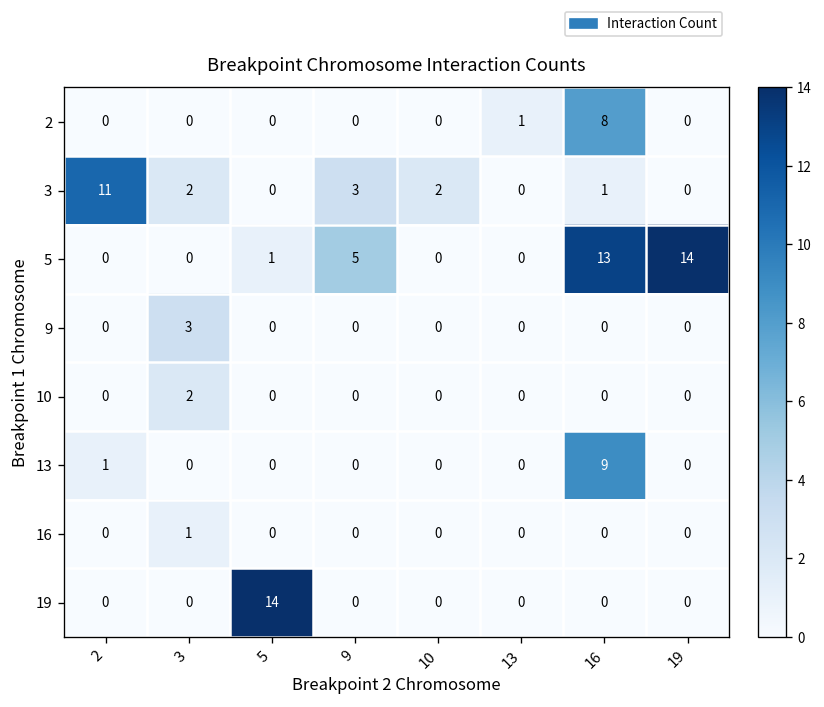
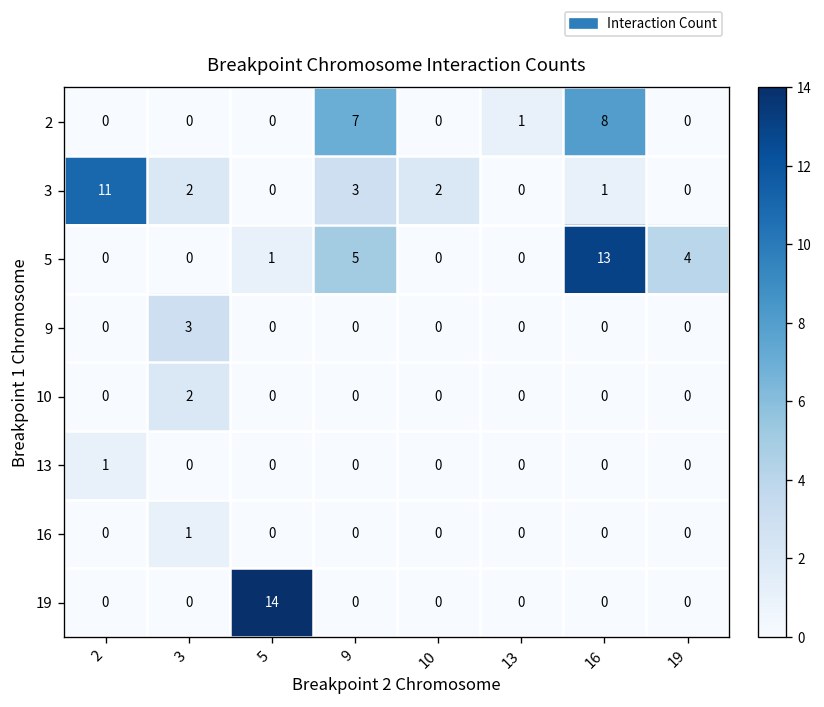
2, 9: 0 -> 7
5, 19: 14 -> 4
13, 16: 9 -> 0
